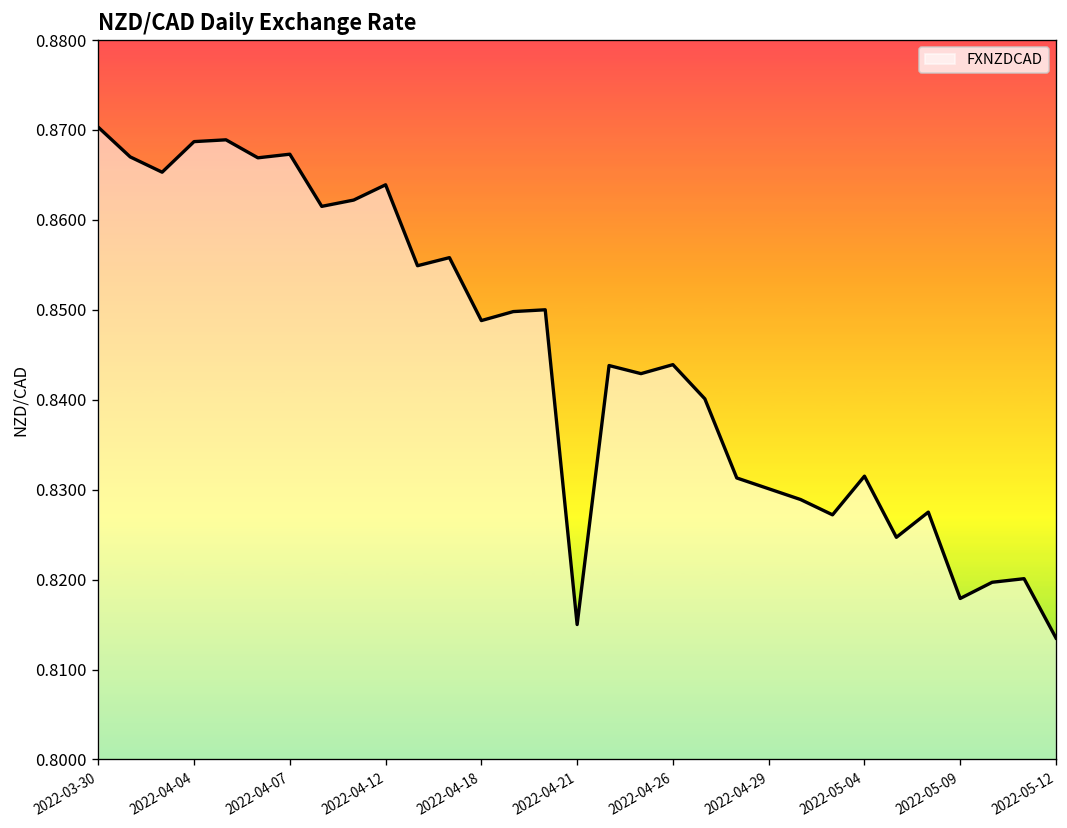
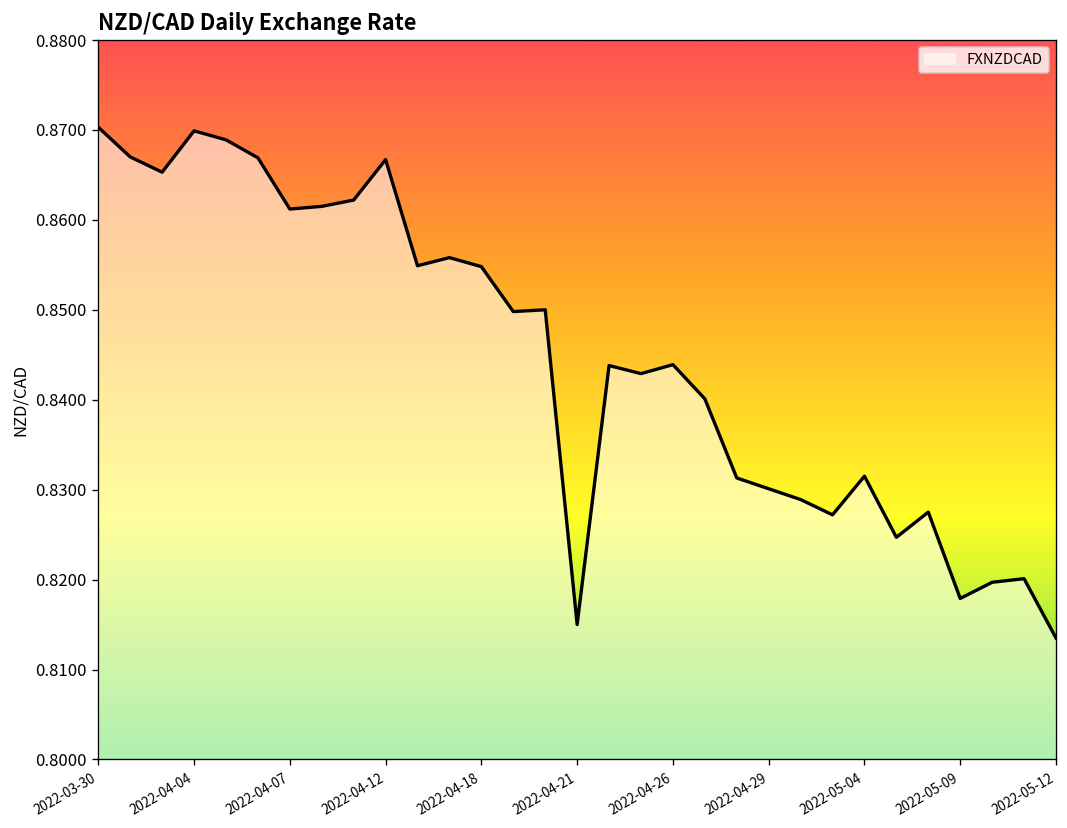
2022-04-04: 0.869 -> 0.870
2022-04-07: 0.867 -> 0.861
2022-04-12: 0.864 -> 0.867
2022-04-18: 0.849 -> 0.855
